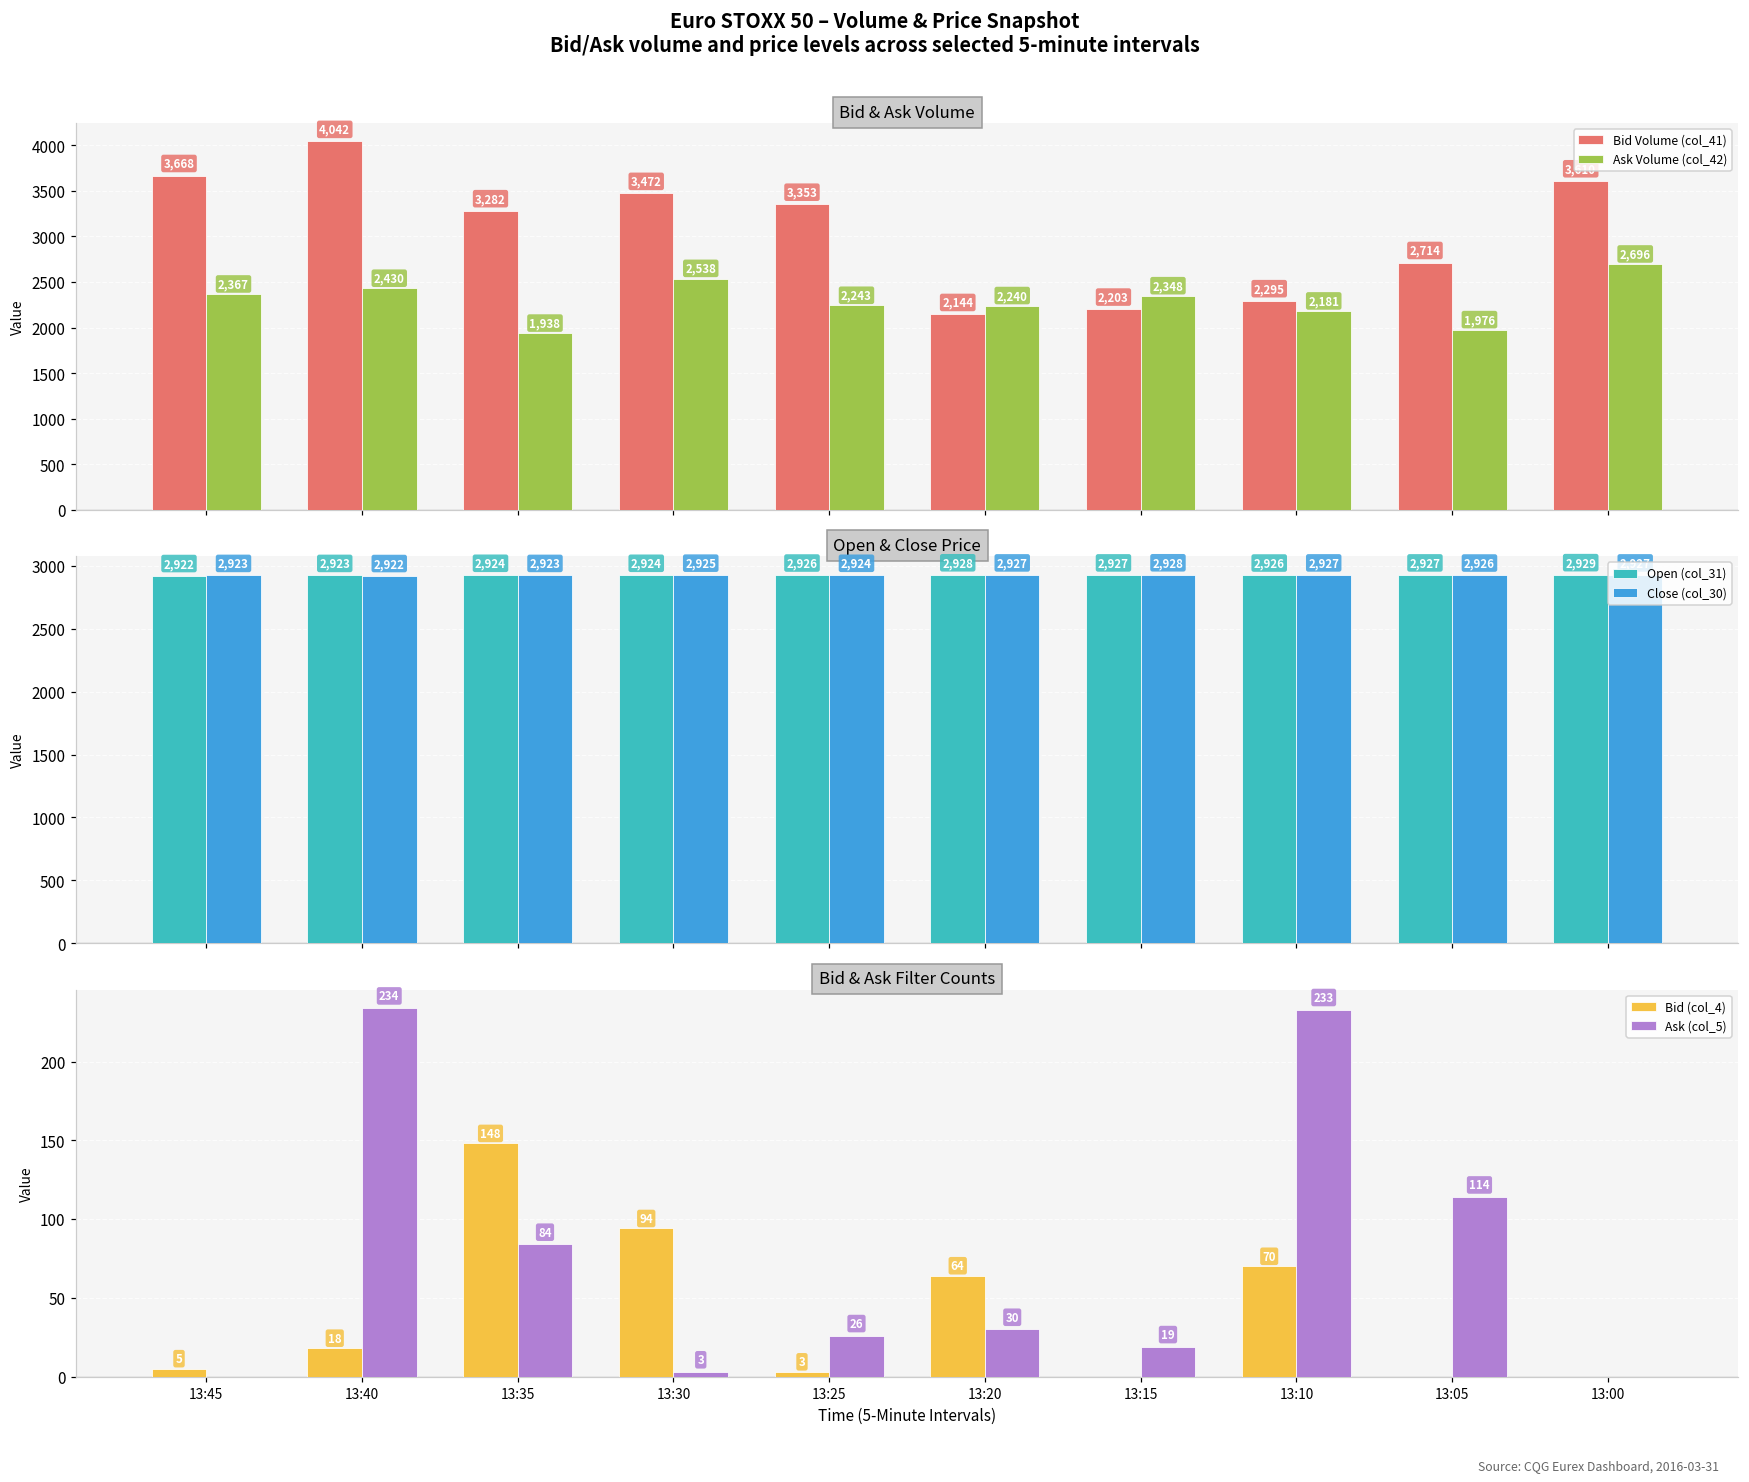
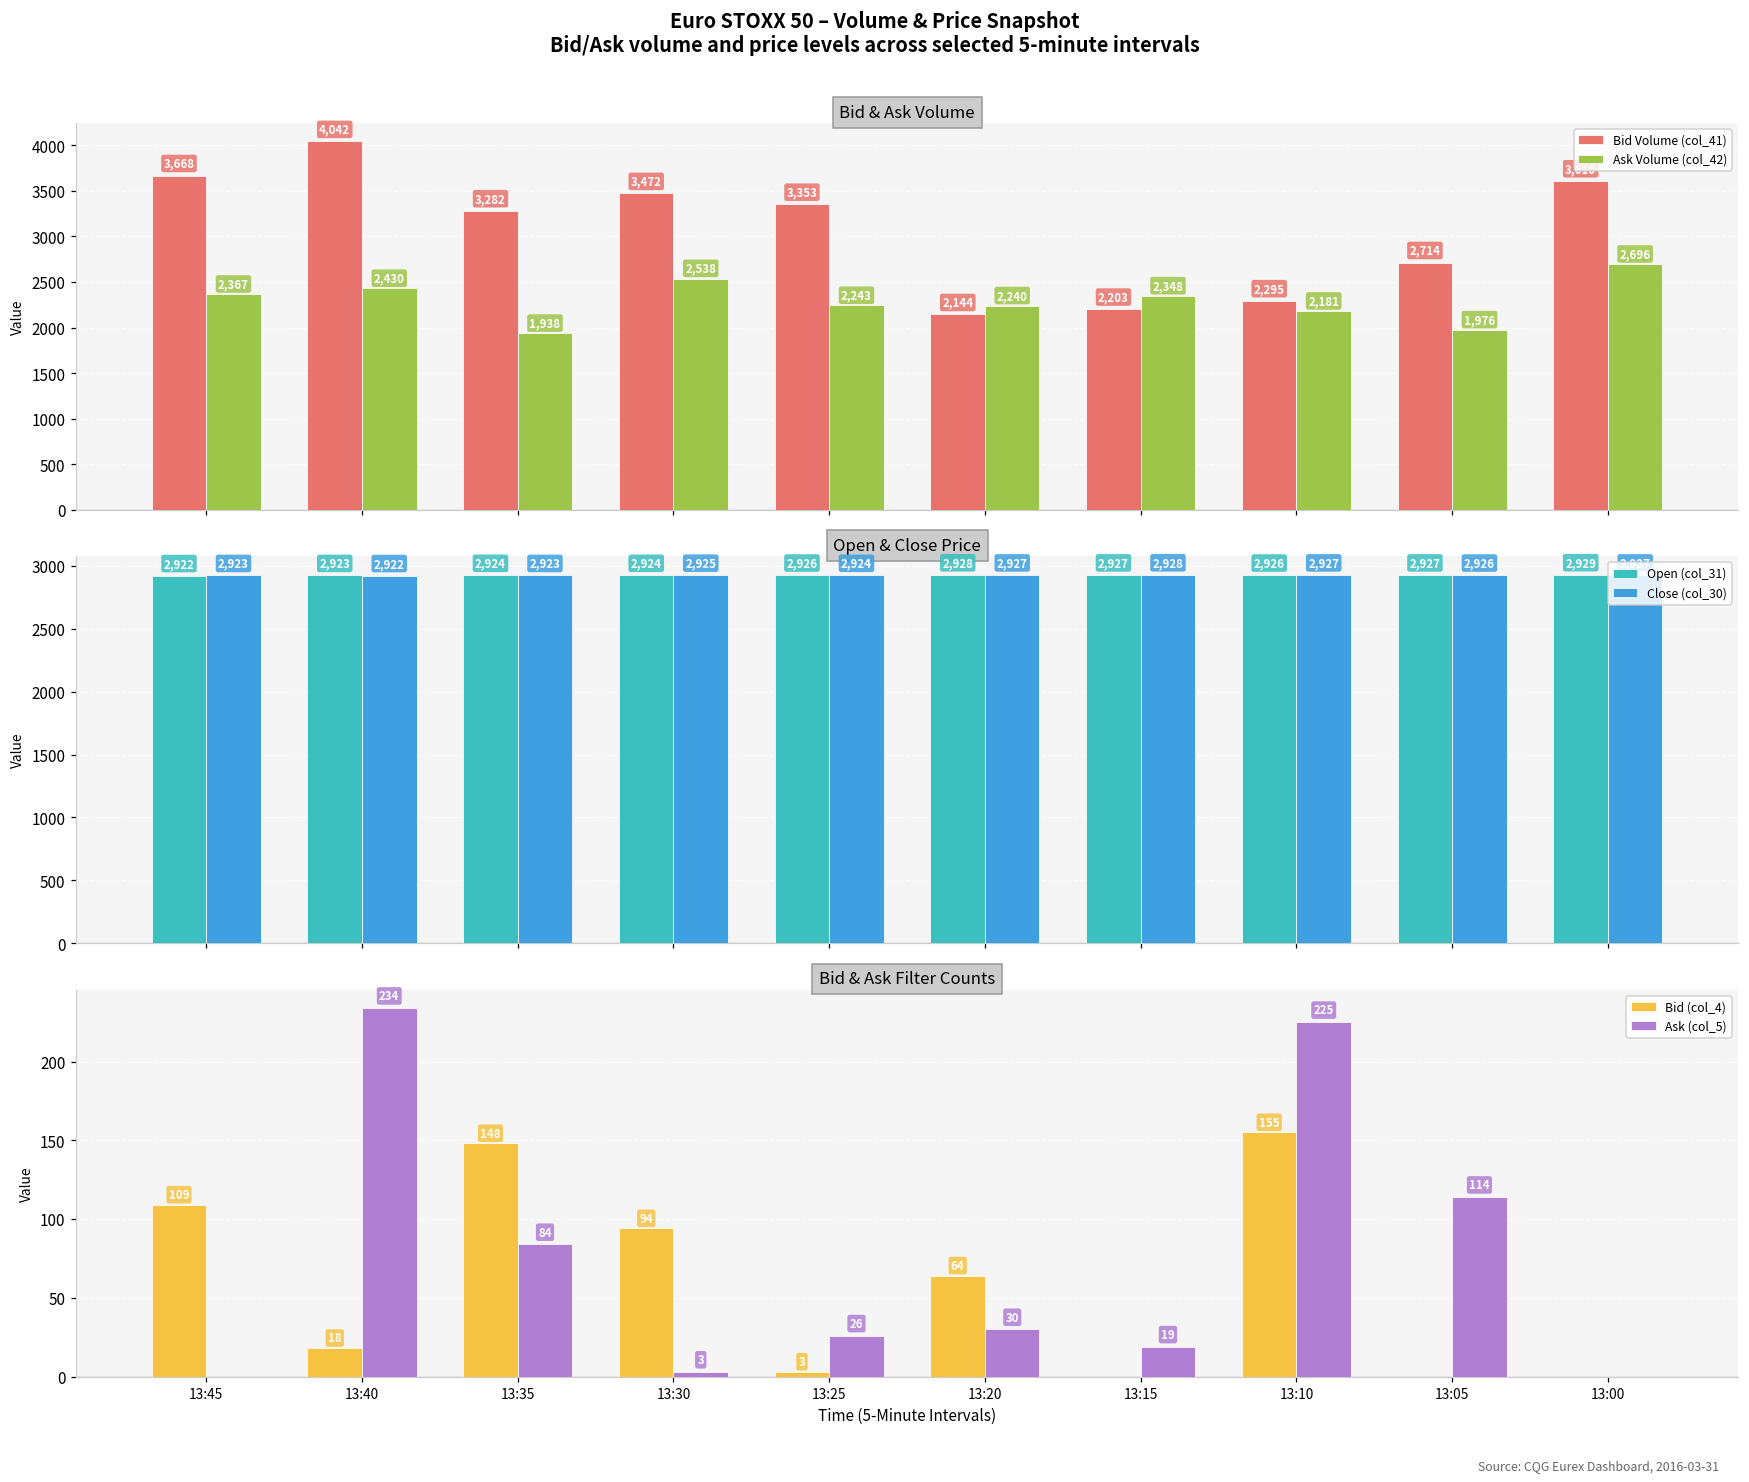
Bid & Ask Filter Counts, Bid (col_4), 13:45: 5 -> 109
Bid & Ask Filter Counts, Bid (col_4), 13:10: 70 -> 155
Bid & Ask Filter Counts, Ask (col_5), 13:10: 233 -> 225
